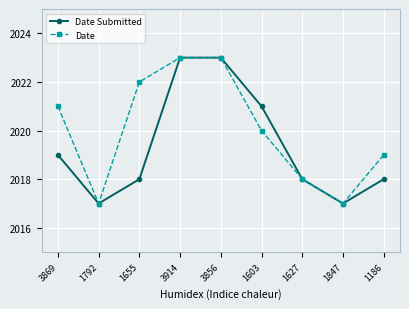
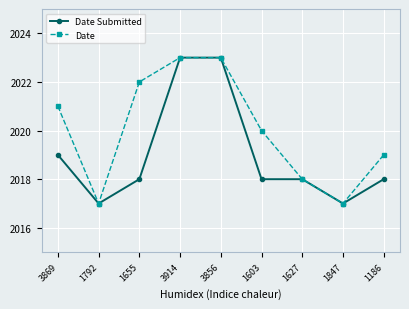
Date Submitted, 1603: 2021 -> 2018
